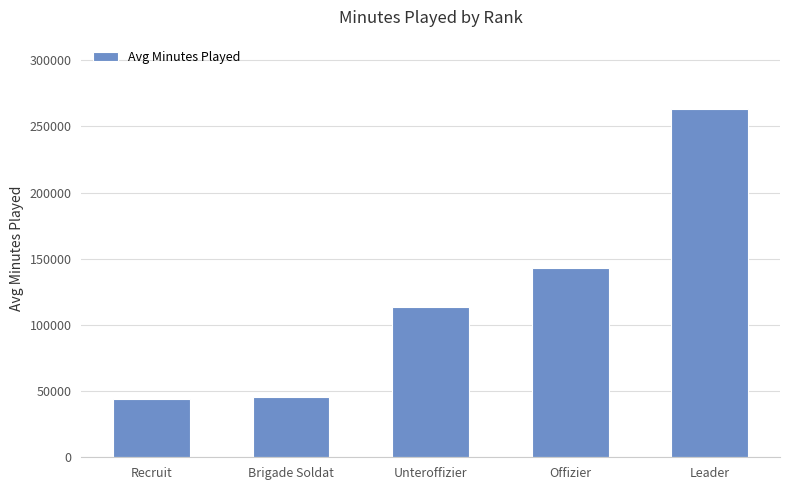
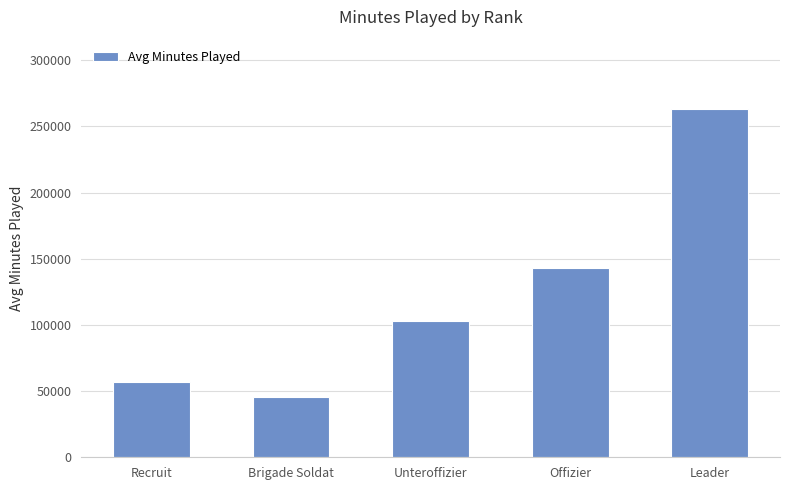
Recruit: 44000 -> 57000
Unteroffizier: 114000 -> 103000
